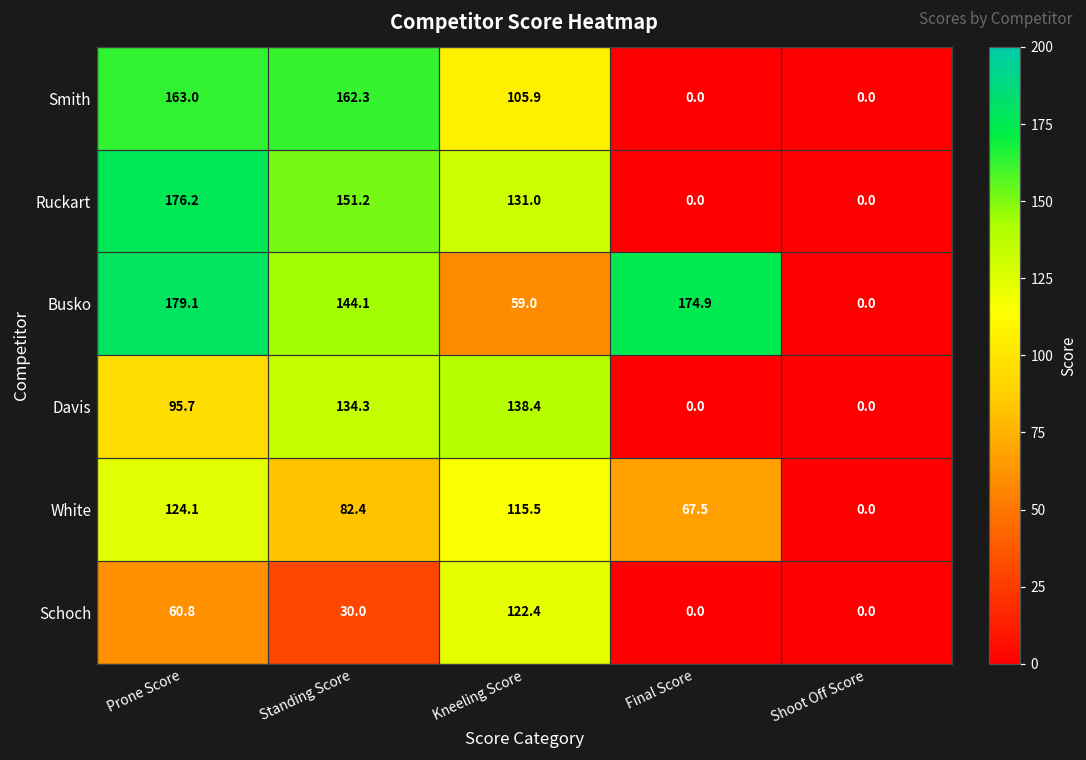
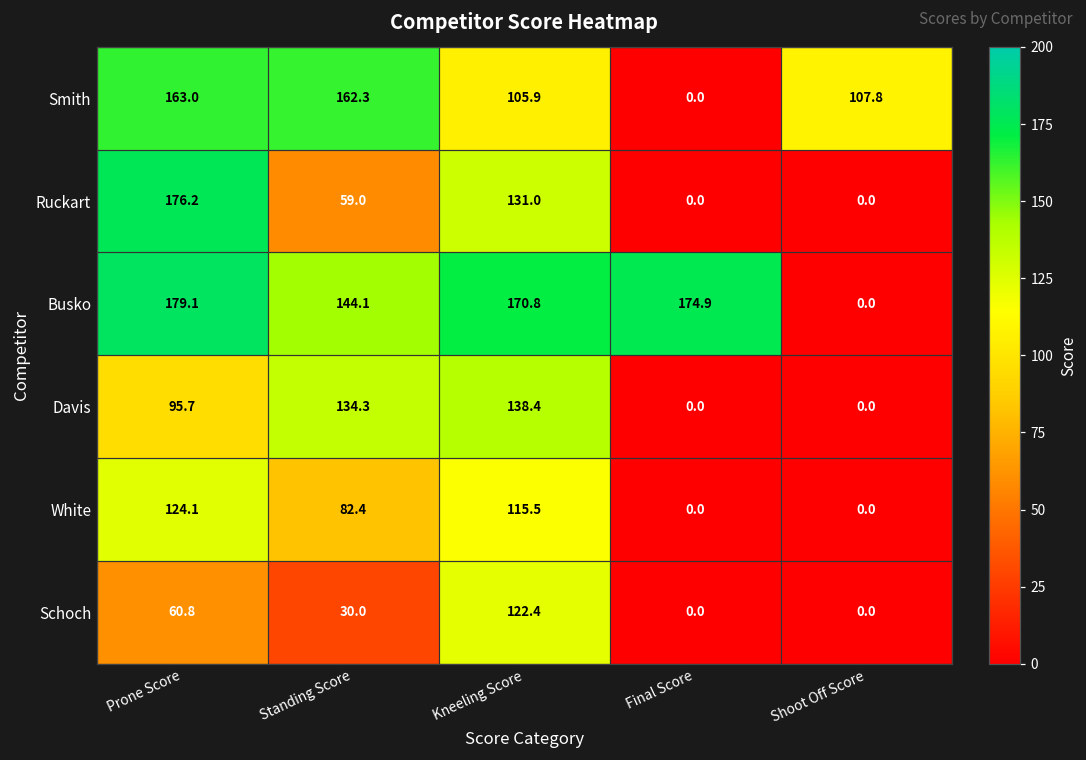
Smith, Shoot Off Score: 0.0 -> 107.8
Ruckart, Standing Score: 151.2 -> 59.0
Busko, Kneeling Score: 59.0 -> 170.8
White, Final Score: 67.5 -> 0.0
